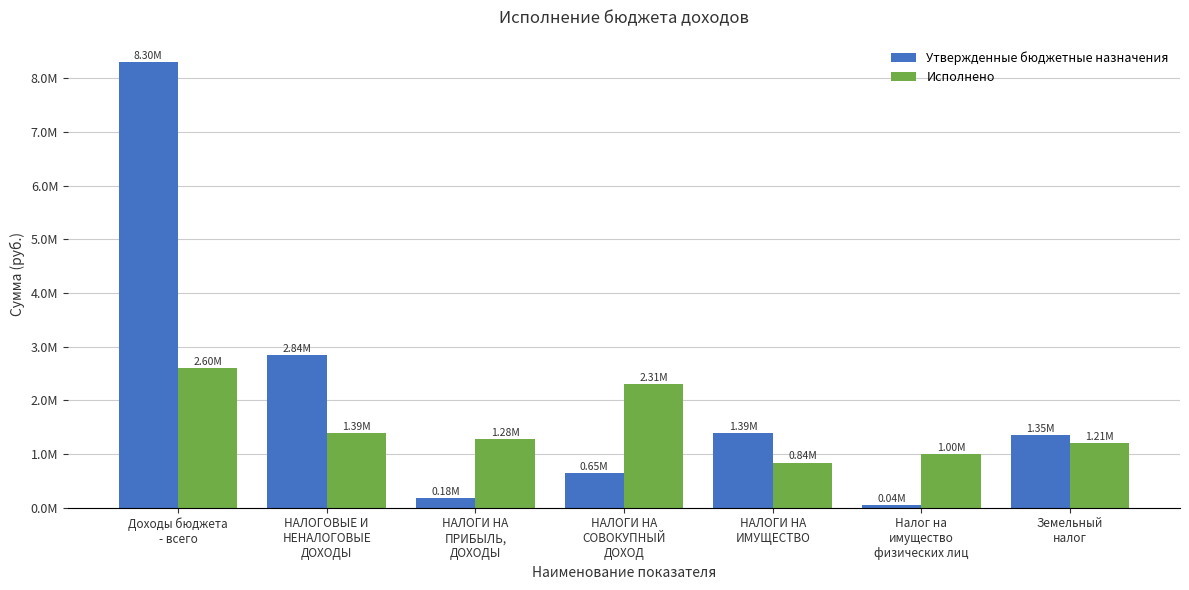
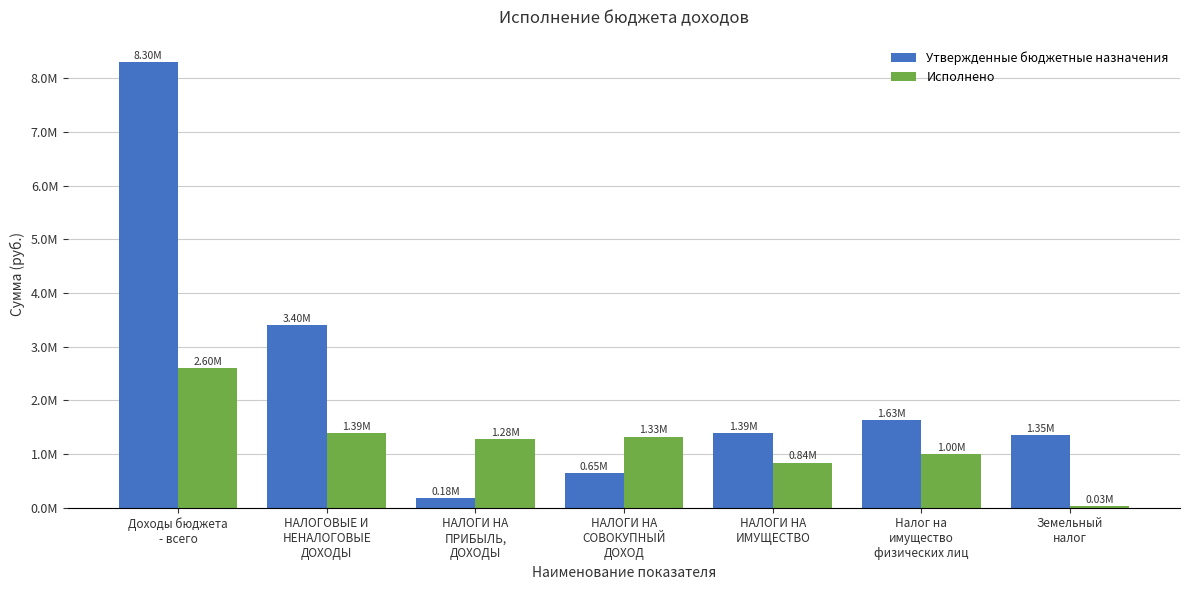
Утвержденные бюджетные назначения, НАЛОГОВЫЕ И НЕНАЛОГОВЫЕ ДОХОДЫ: 2.84M -> 3.40M
Исполнено, НАЛОГИ НА СОВОКУПНЫЙ ДОХОД: 2.31M -> 1.33M
Утвержденные бюджетные назначения, Налог на имущество физических лиц: 0.04M -> 1.63M
Исполнено, Земельный налог: 1.21M -> 0.03M
